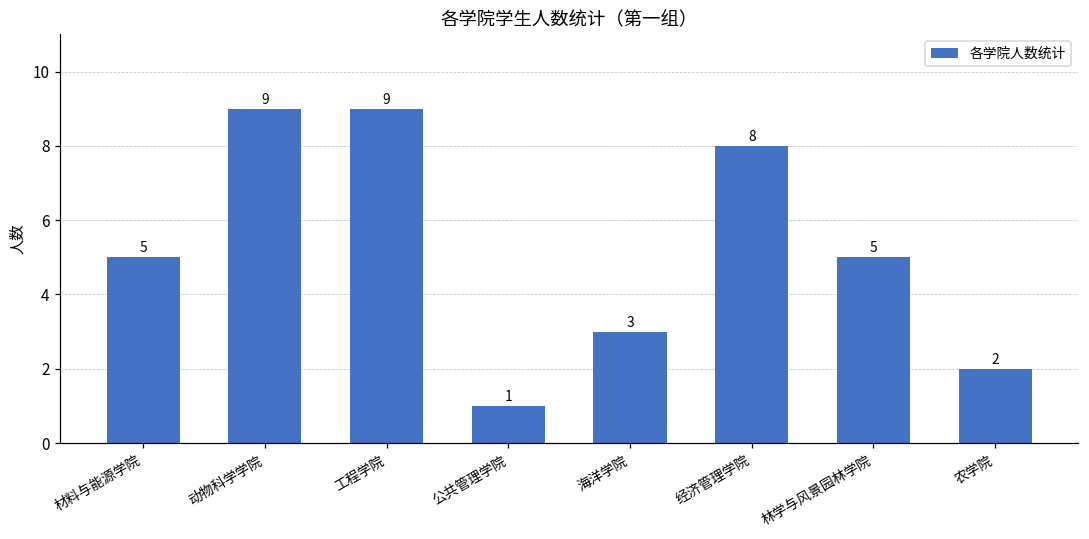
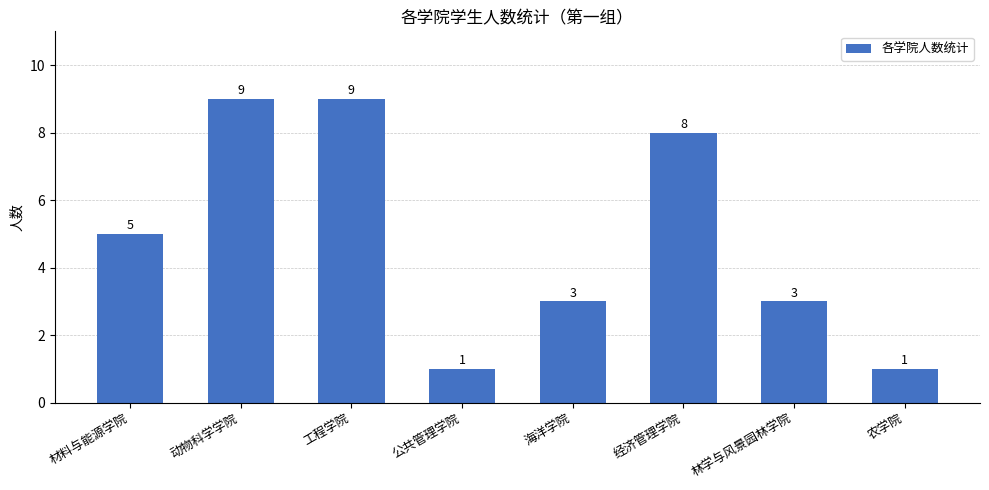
林学与风景园林学院: 5 -> 3
农学院: 2 -> 1
